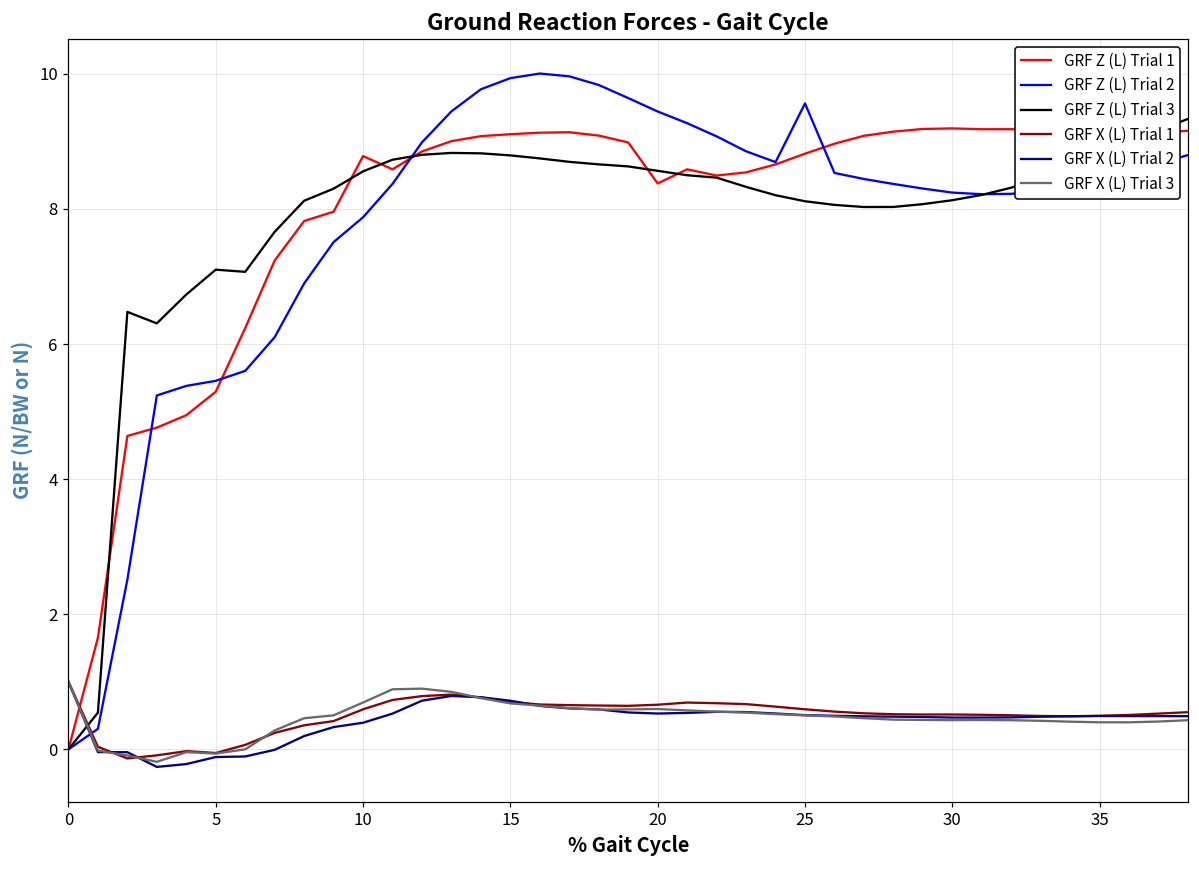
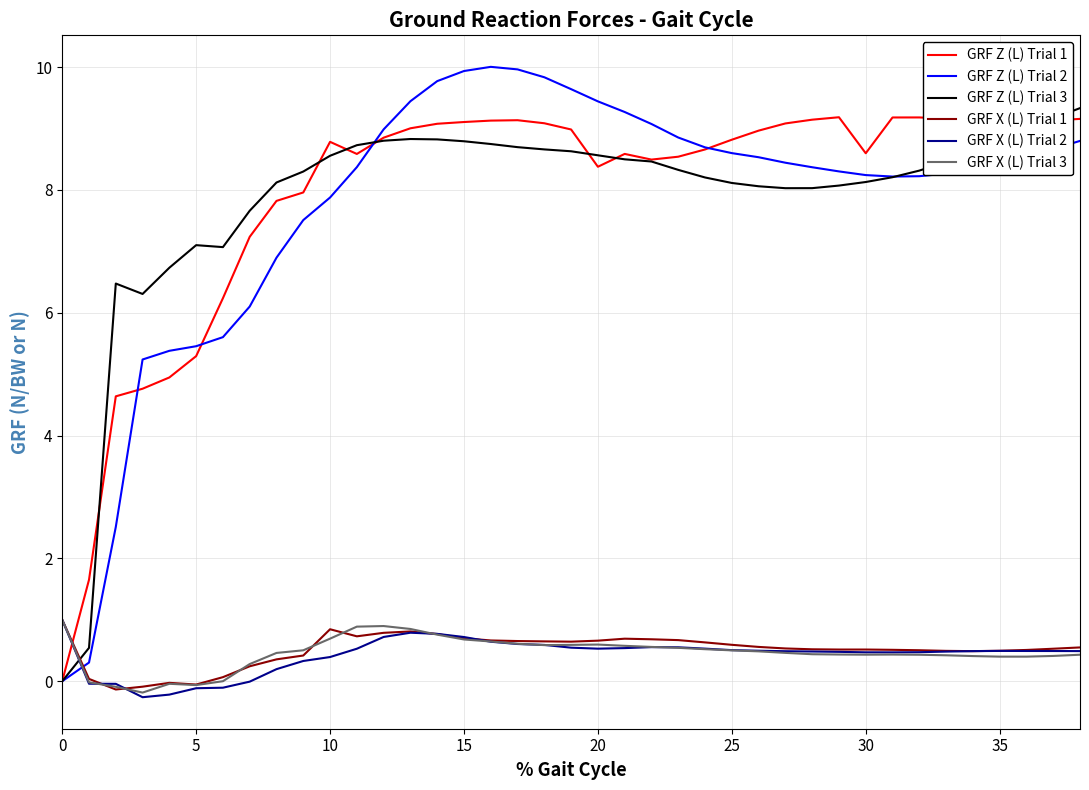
GRF X (L) Trial 1, 10: 0.6 -> 0.8
GRF Z (L) Trial 2, 25: 9.6 -> 8.6
GRF Z (L) Trial 1, 30: 9.2 -> 8.6
